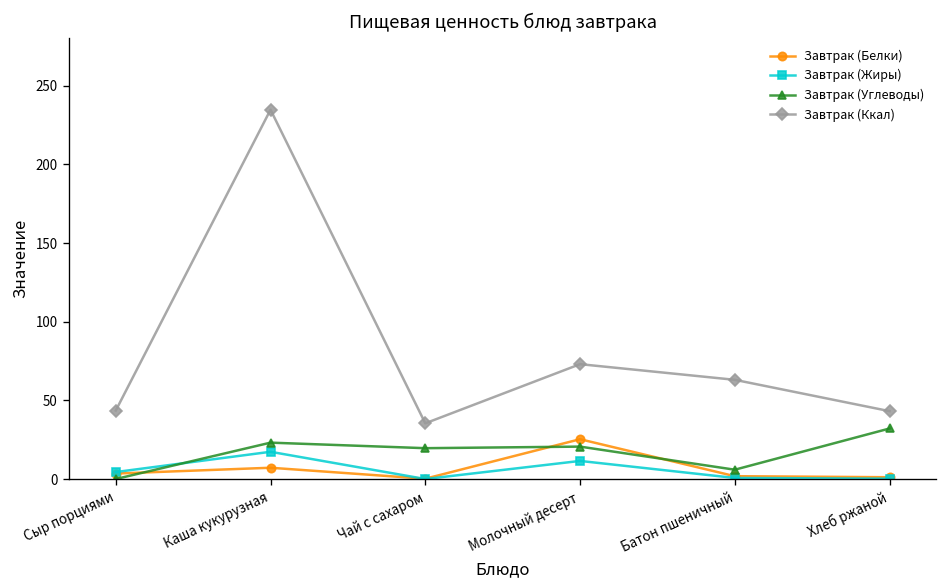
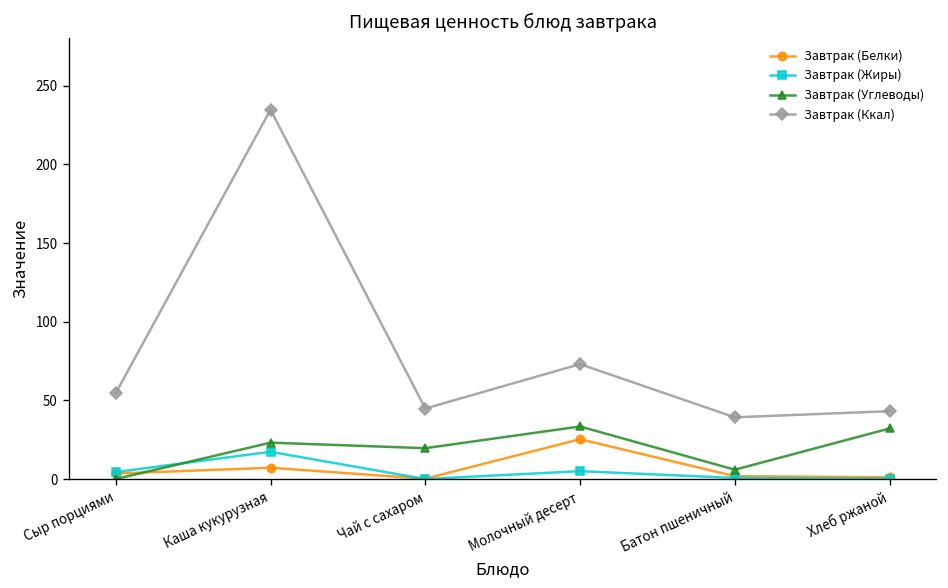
Завтрак (Ккал), Сыр порциями: 44 -> 55
Завтрак (Ккал), Чай с сахаром: 35 -> 45
Завтрак (Жиры), Молочный десерт: 12 -> 5
Завтрак (Углеводы), Молочный десерт: 21 -> 33
Завтрак (Ккал), Батон пшеничный: 63 -> 39
